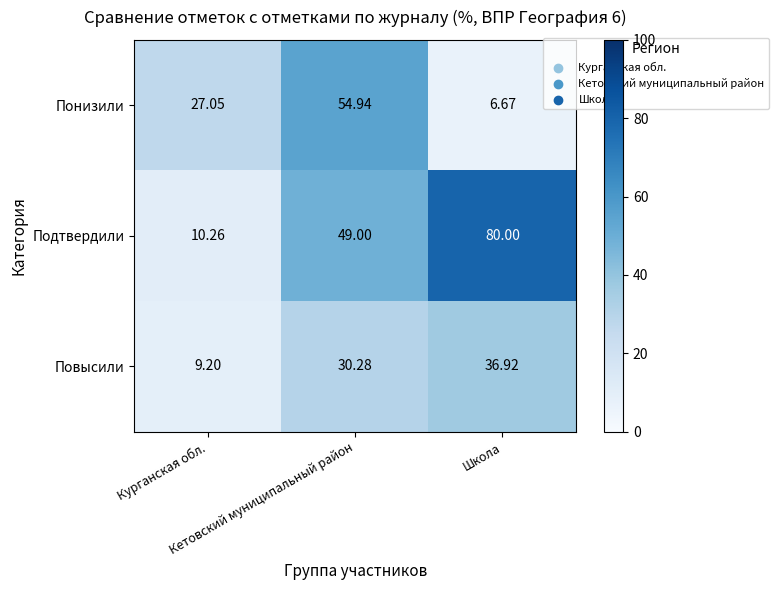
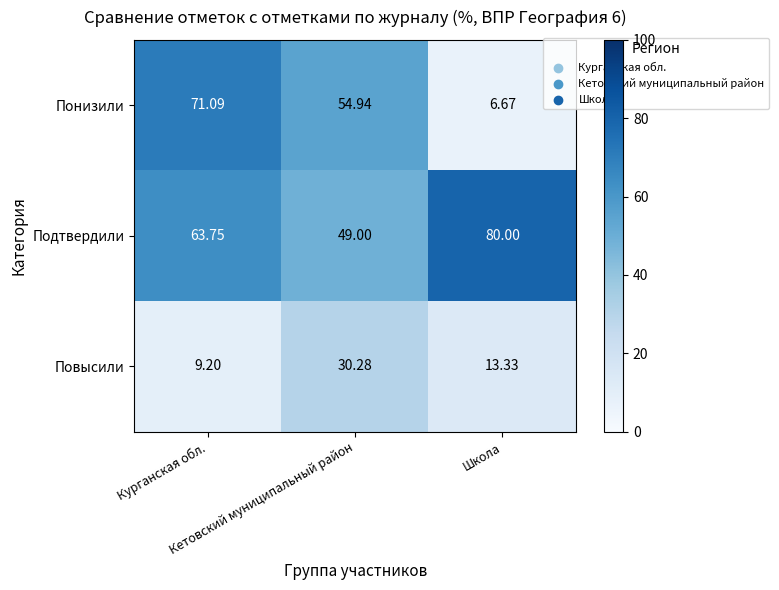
Понизили, Курганская обл.: 27.05 -> 71.09
Подтвердили, Курганская обл.: 10.26 -> 63.75
Повысили, Школа: 36.92 -> 13.33
